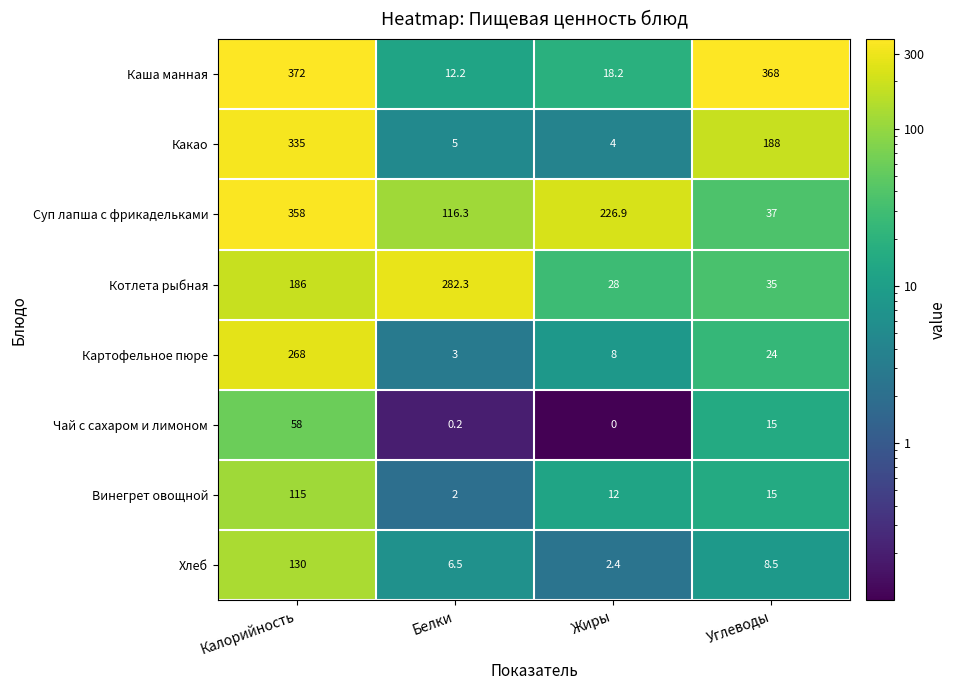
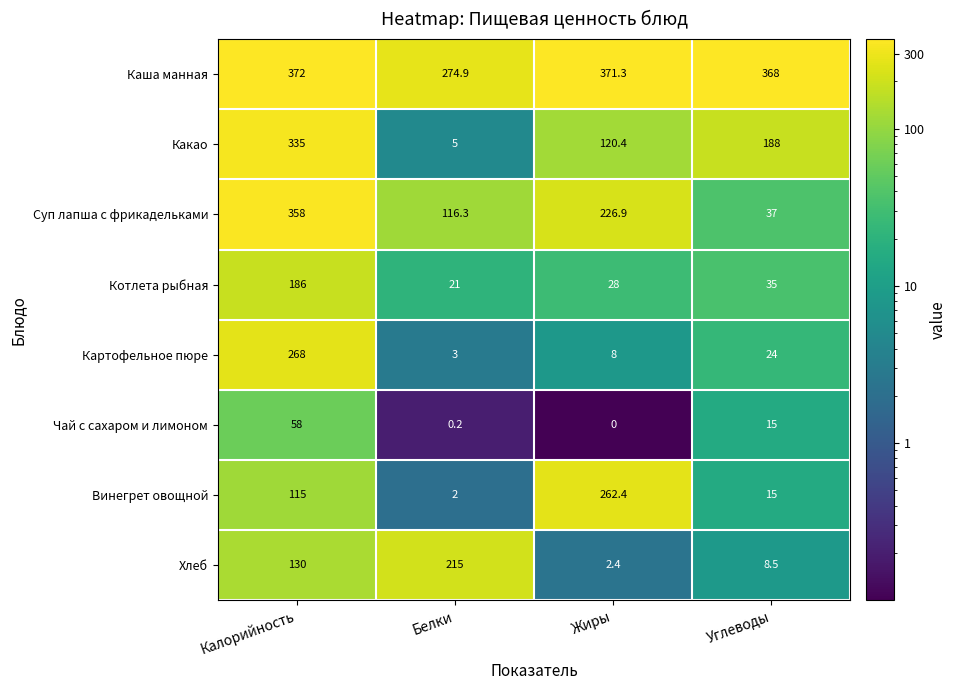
Каша манная, Белки: 12.2 -> 274.9
Каша манная, Жиры: 18.2 -> 371.3
Какао, Жиры: 4 -> 120.4
Котлета рыбная, Белки: 282.3 -> 21
Винегрет овощной, Жиры: 12 -> 262.4
Хлеб, Белки: 6.5 -> 215
